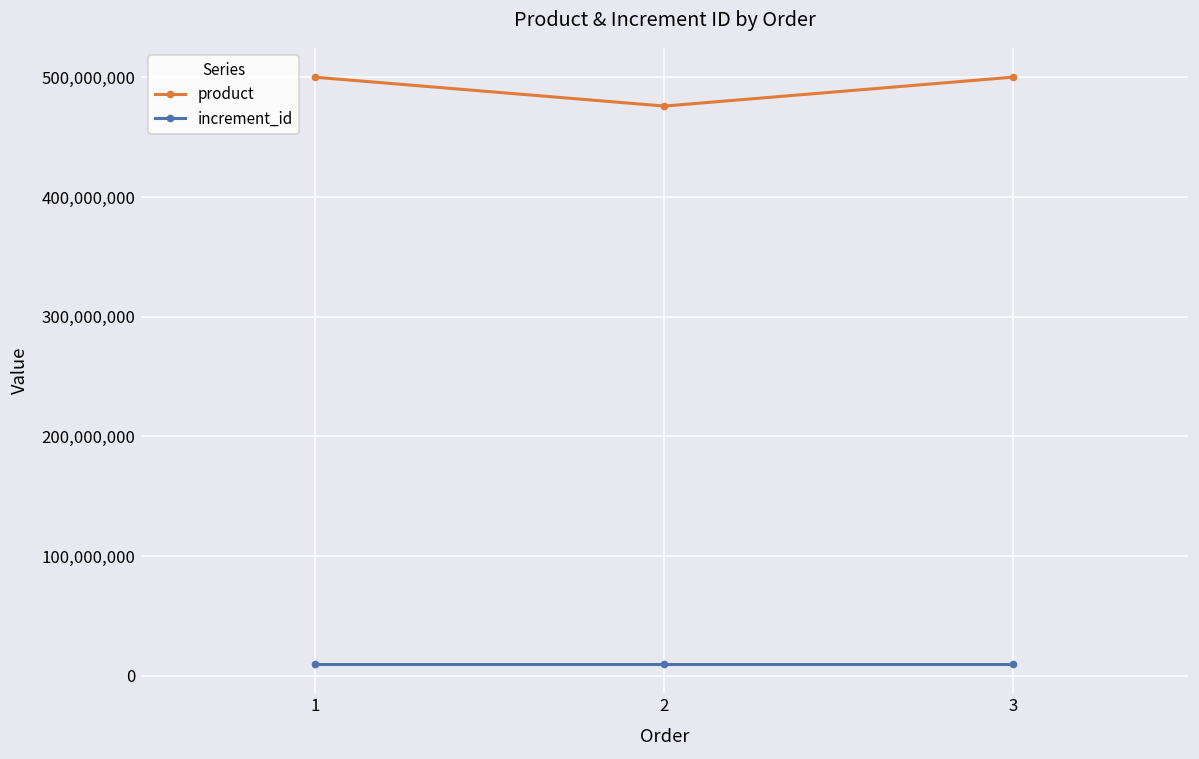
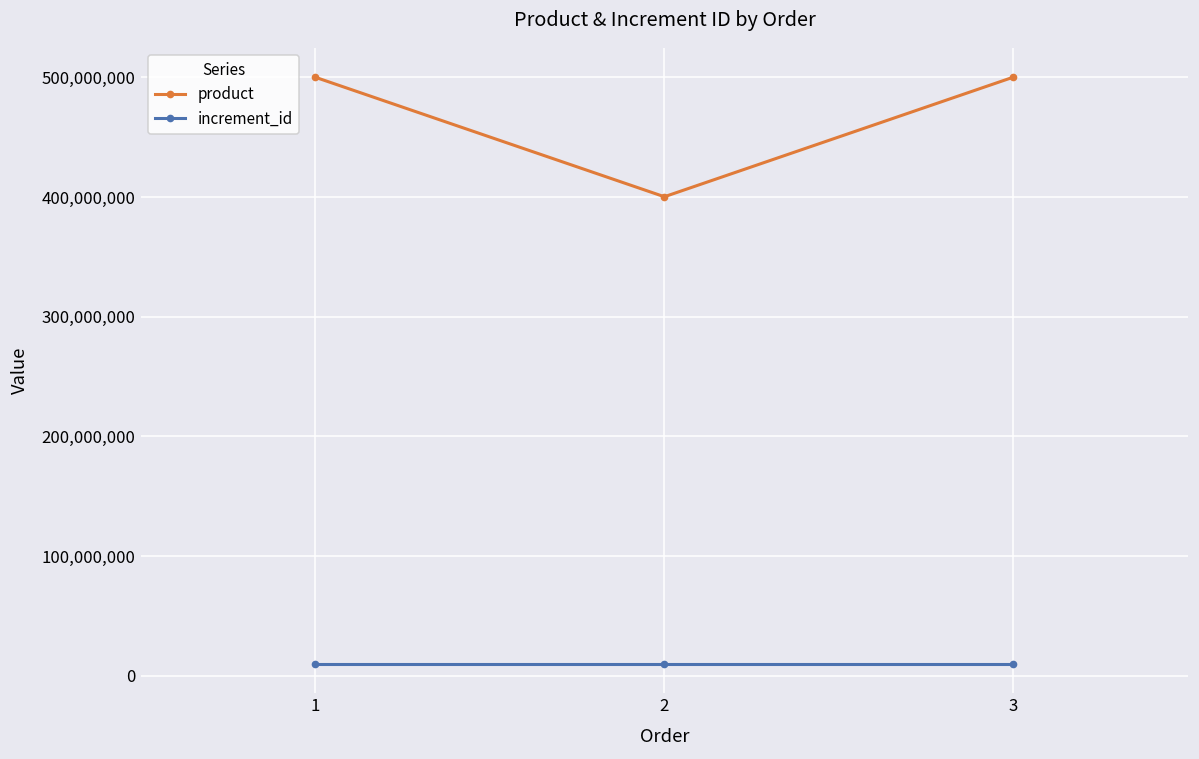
product, 2: 476,000,000 -> 400,000,000
